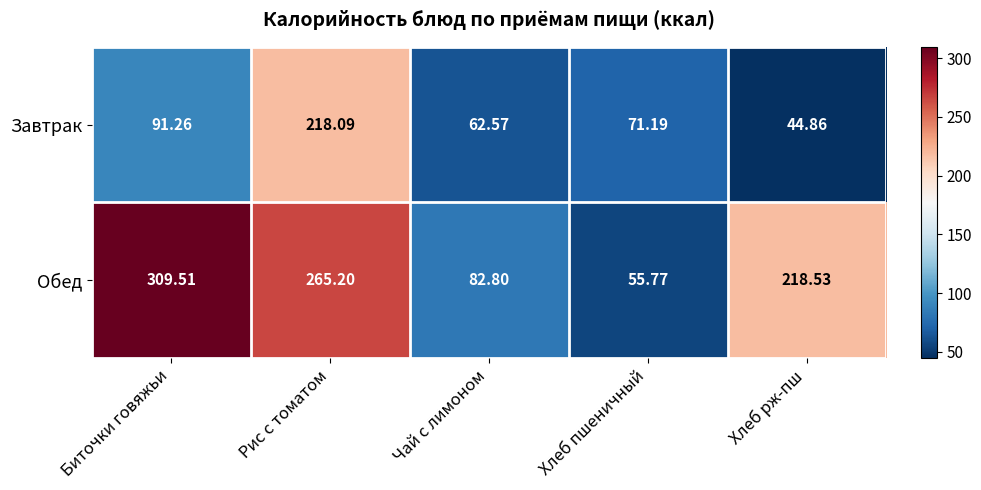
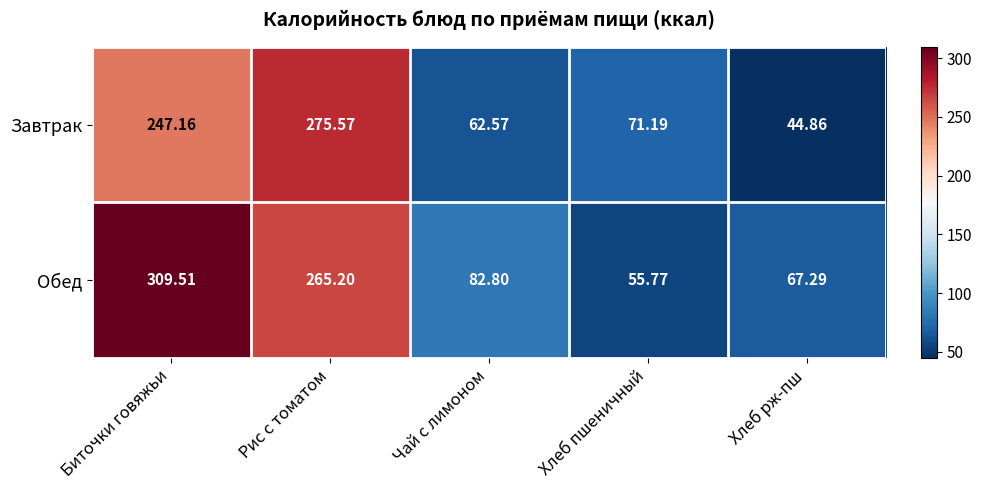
Завтрак, Биточки говяжьи: 91.26 -> 247.16
Завтрак, Рис с томатом: 218.09 -> 275.57
Обед, Хлеб рж-пш: 218.53 -> 67.29
